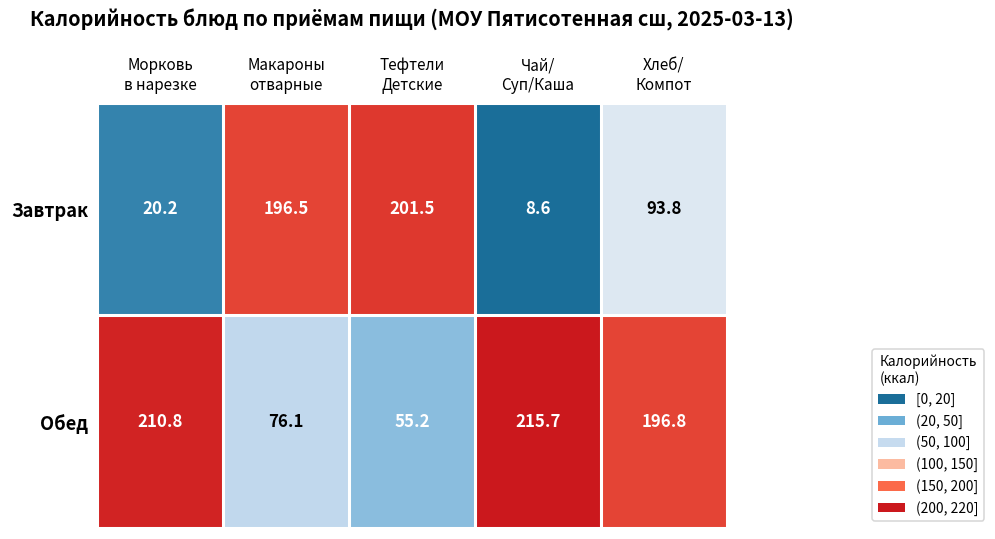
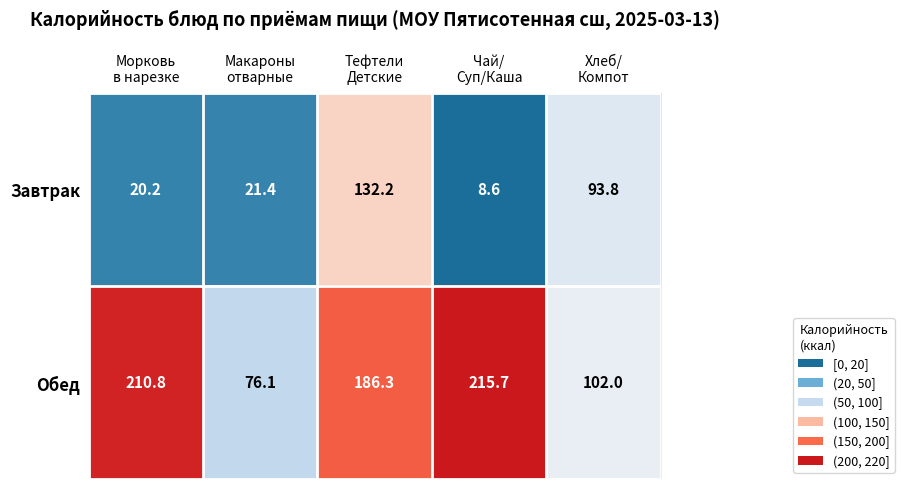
Завтрак, Макароны отварные: 196.5 -> 21.4
Завтрак, Тефтели Детские: 201.5 -> 132.2
Обед, Тефтели Детские: 55.2 -> 186.3
Обед, Хлеб/ Компот: 196.8 -> 102.0
